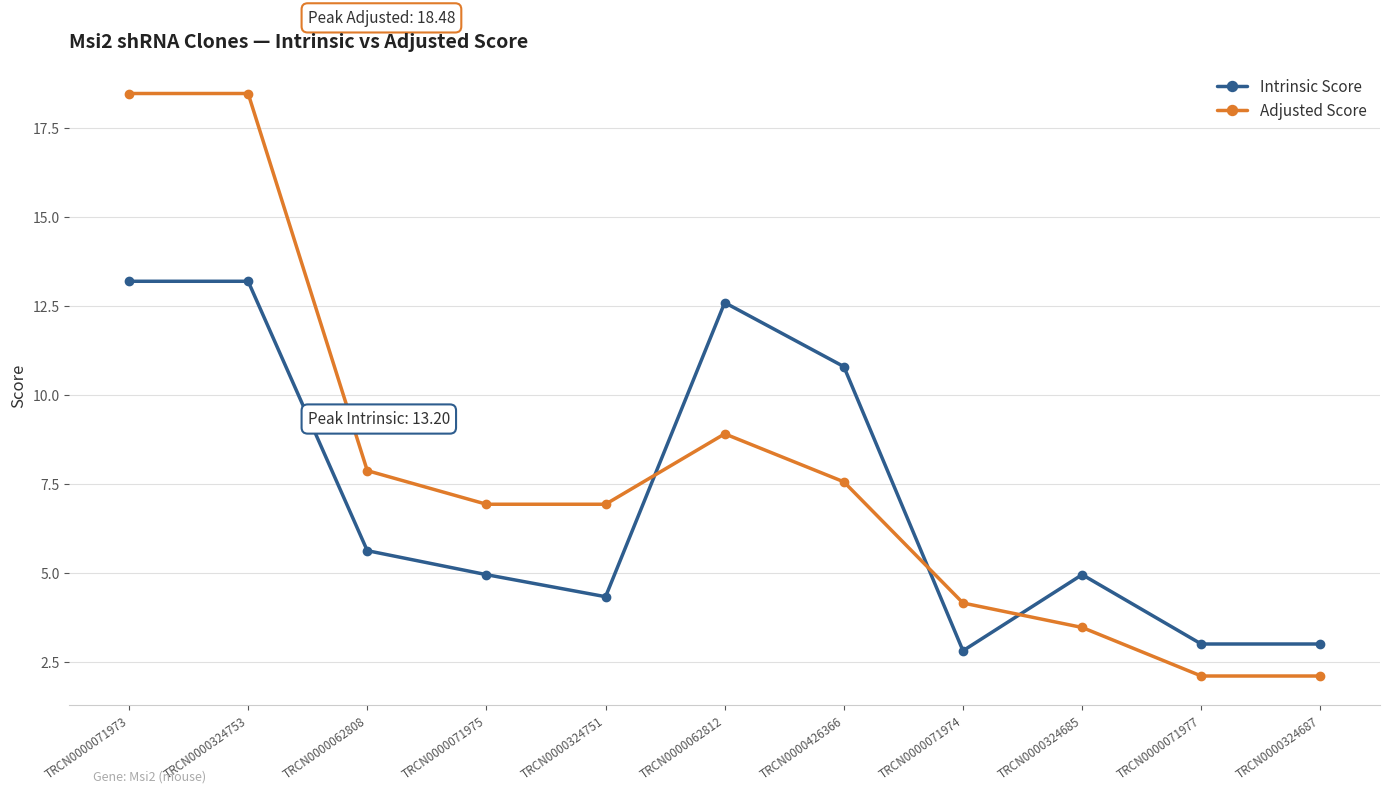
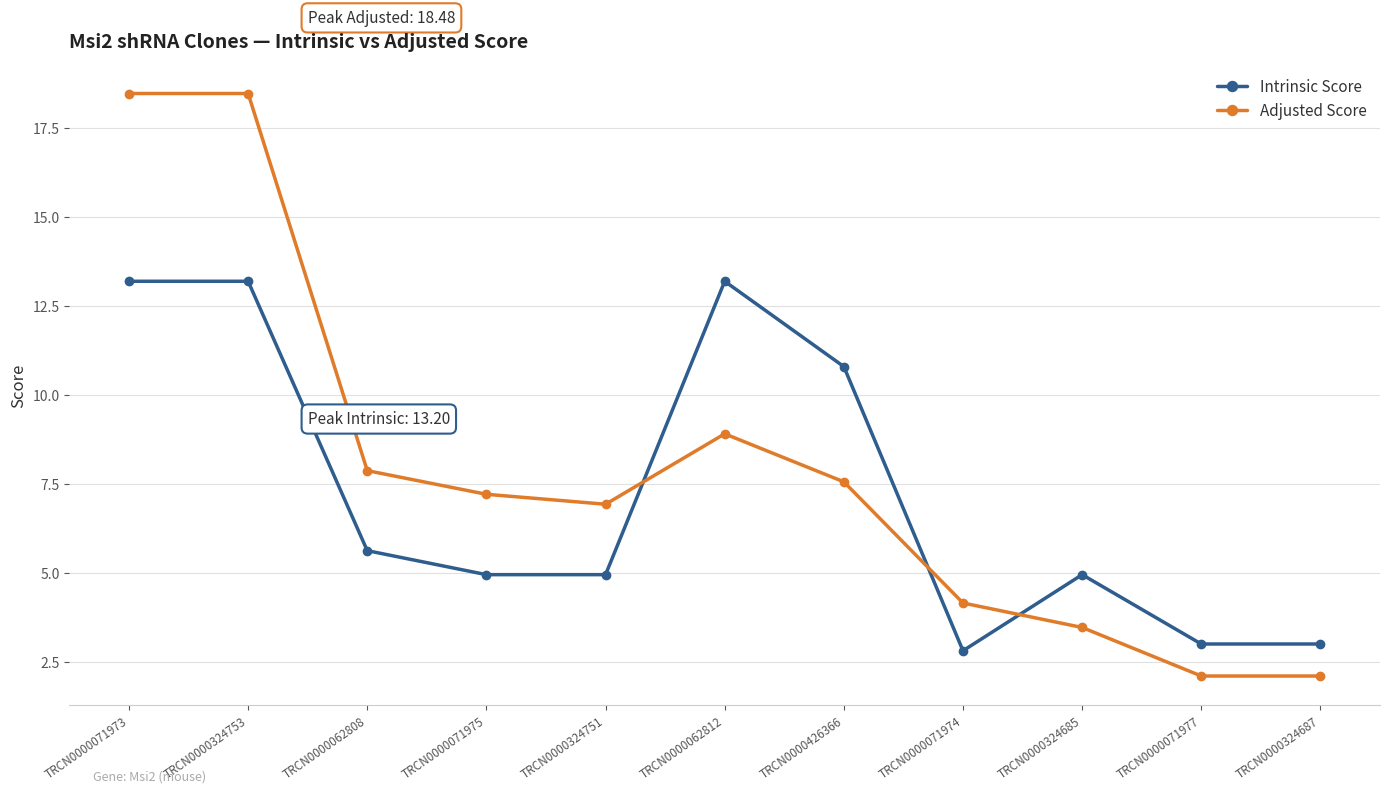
Adjusted Score, TRCN0000071975: 6.9 -> 7.2
Intrinsic Score, TRCN0000324751: 4.3 -> 5.0
Intrinsic Score, TRCN0000062812: 12.6 -> 13.2
